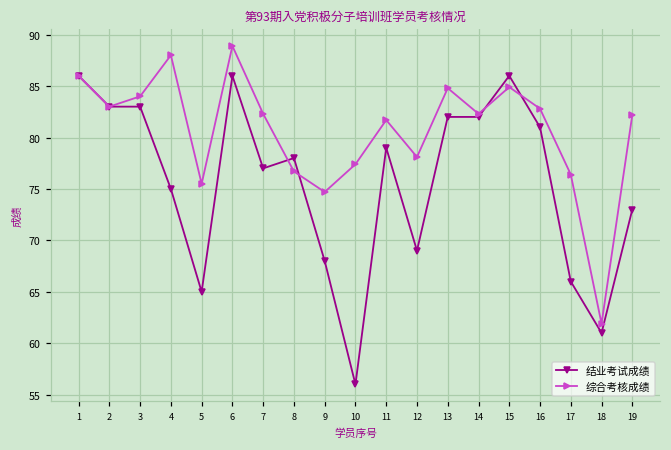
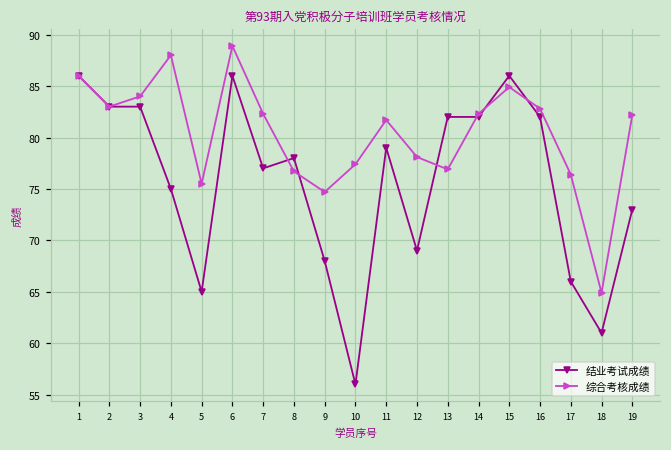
综合考核成绩, 13: 85 -> 77
结业考试成绩, 16: 81 -> 82
综合考核成绩, 18: 62 -> 65
